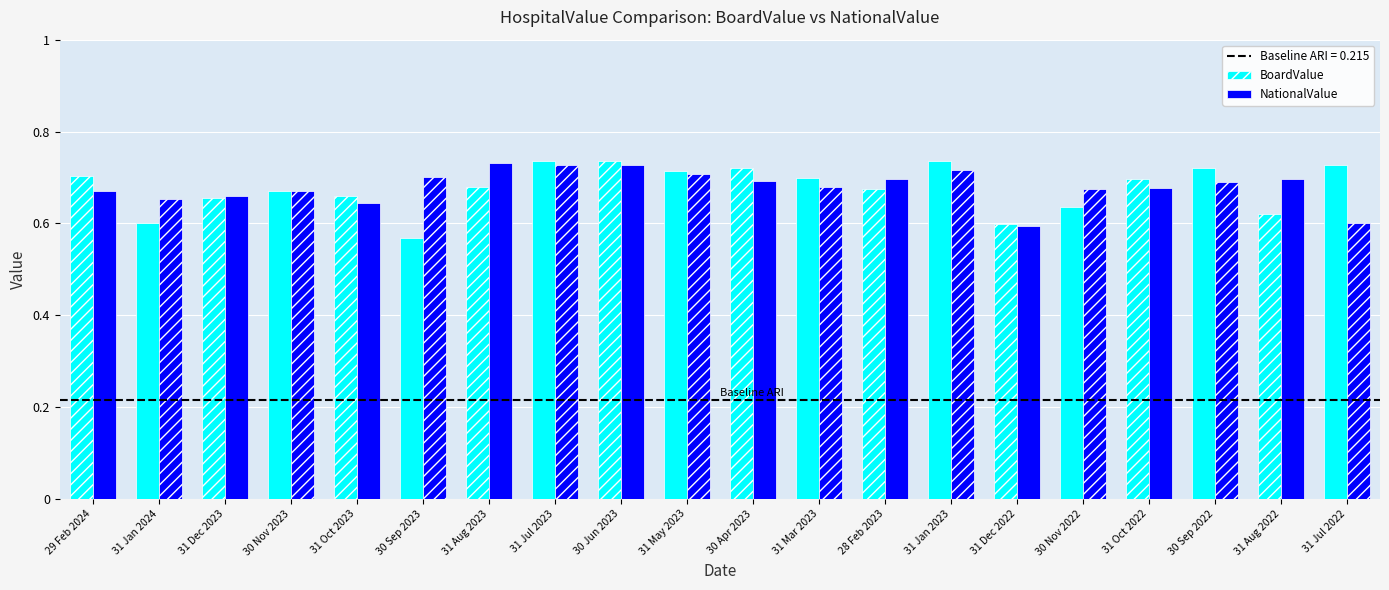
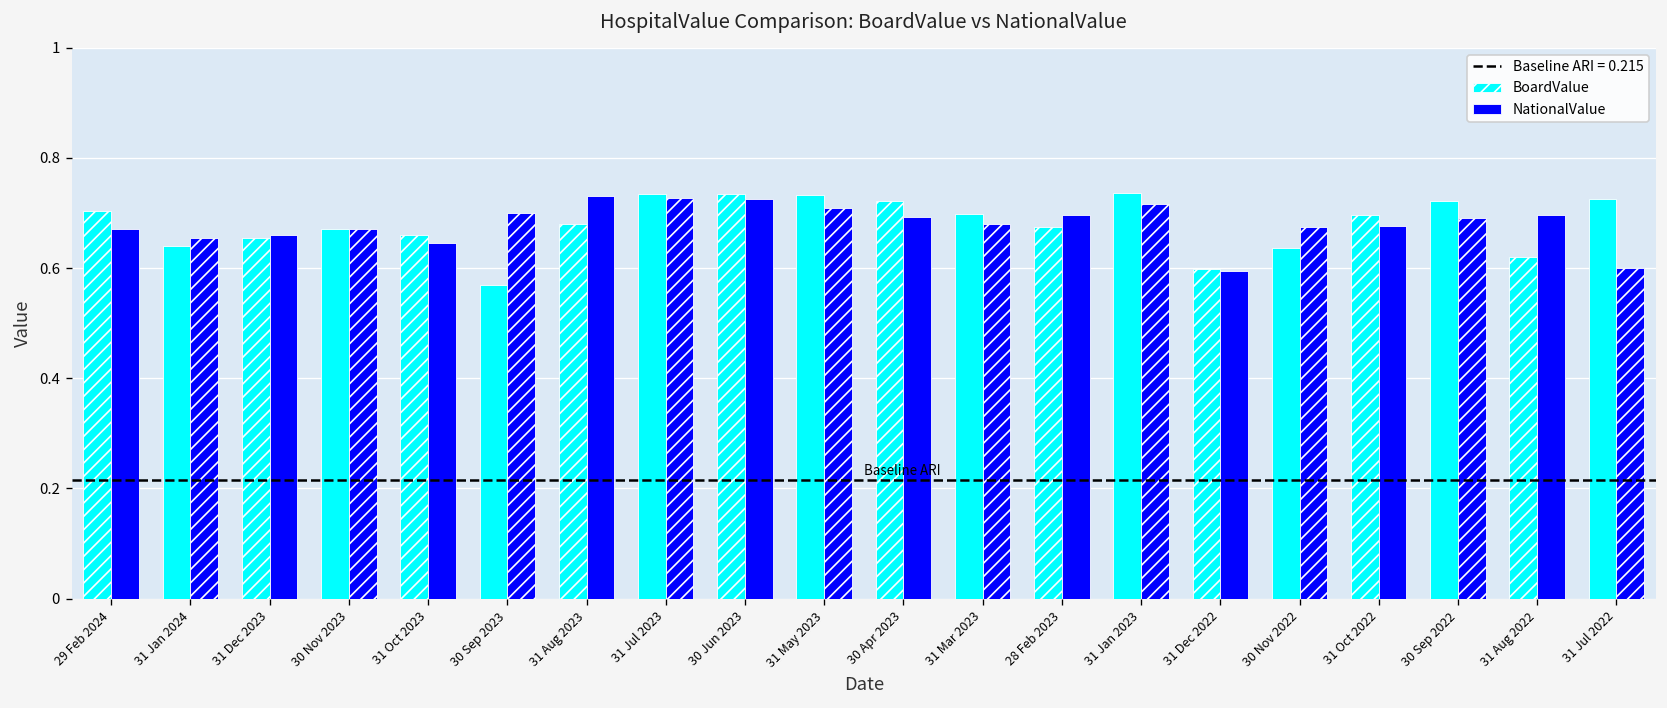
BoardValue, 31 Jan 2024: 0.60 -> 0.64
BoardValue, 31 May 2023: 0.71 -> 0.73
